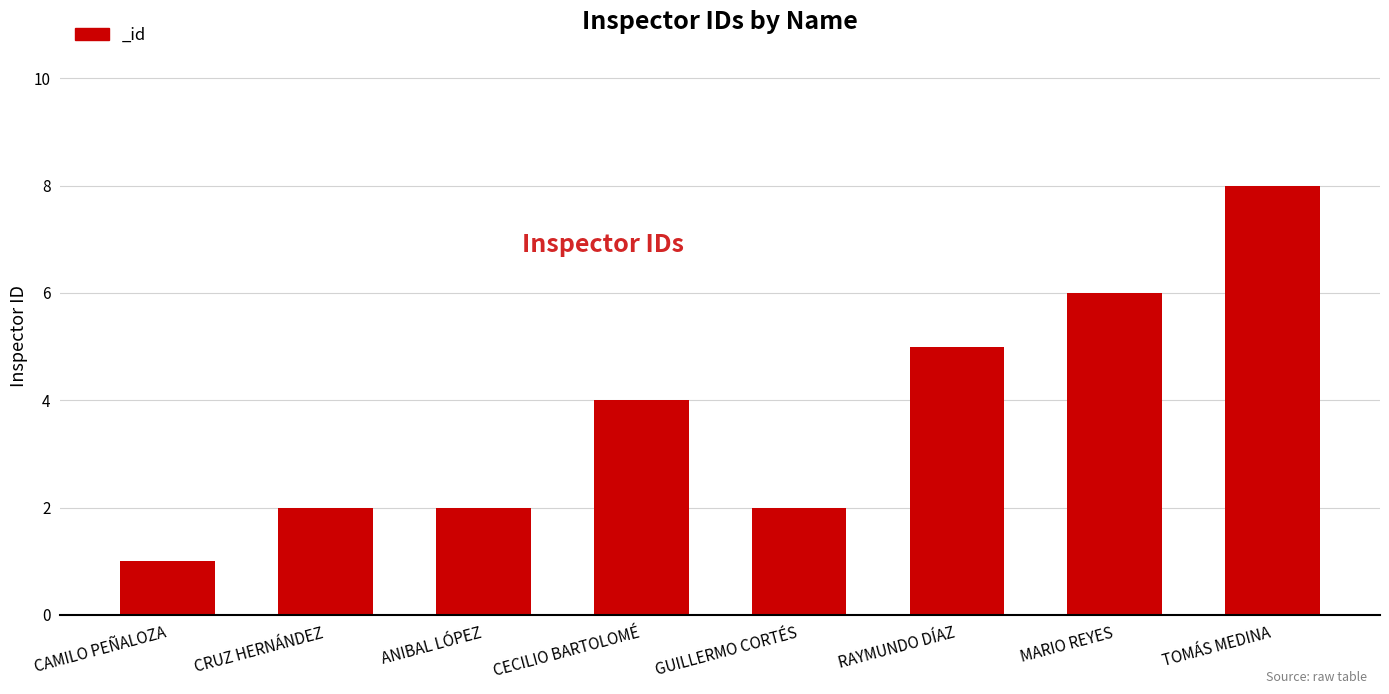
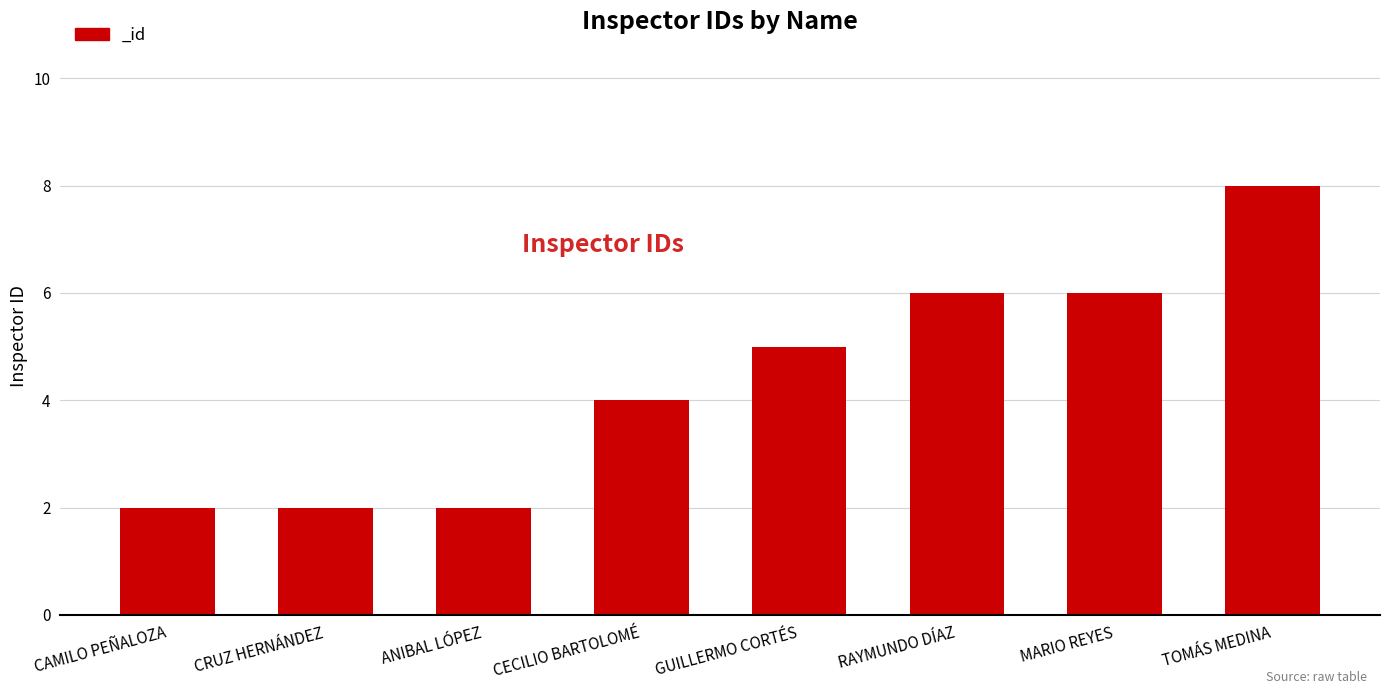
CAMILO PEÑALOZA: 1 -> 2
GUILLERMO CORTÉS: 2 -> 5
RAYMUNDO DÍAZ: 5 -> 6
